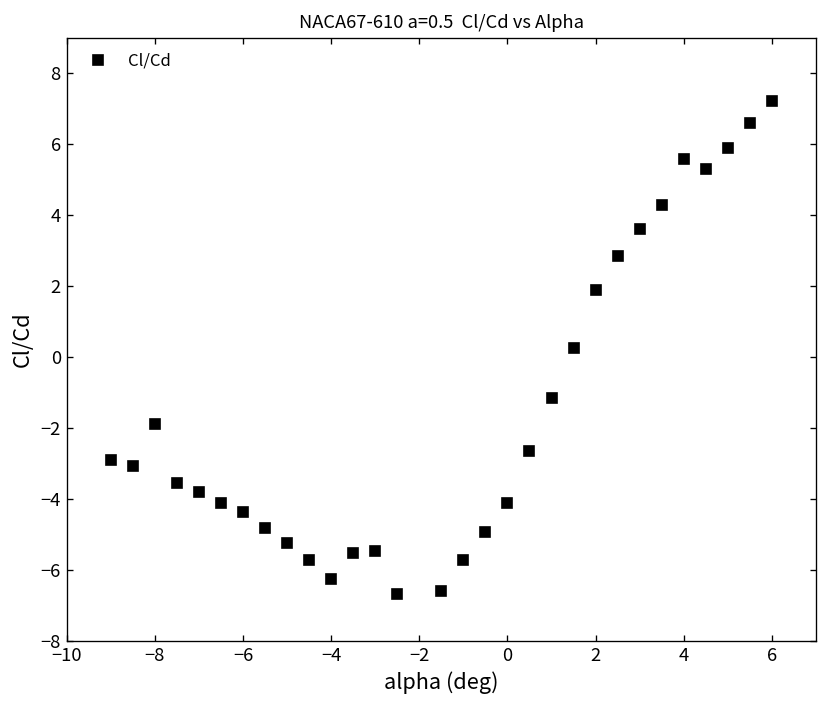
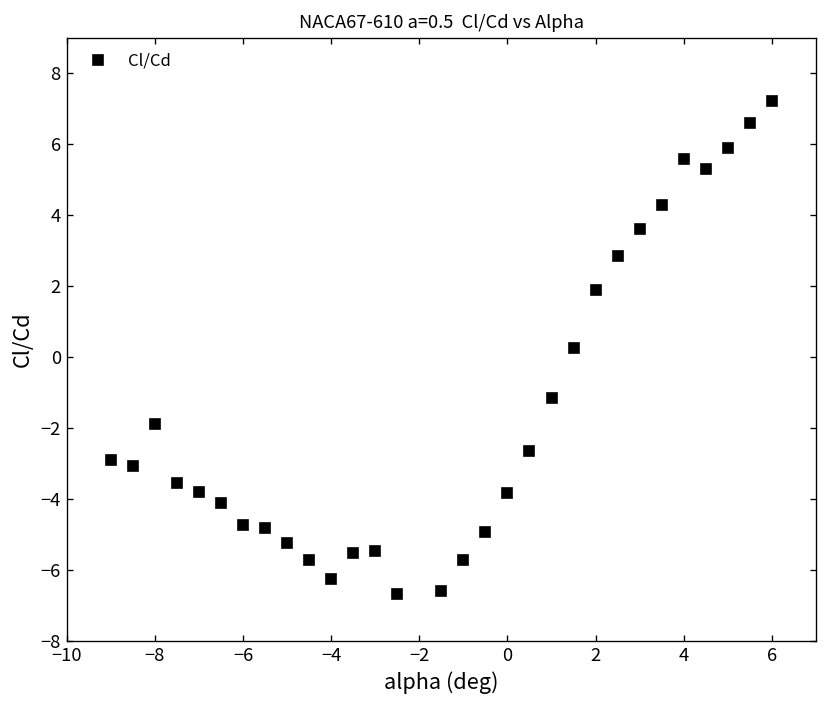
−6: -4.4 -> -4.7
0: -4.1 -> -3.8
